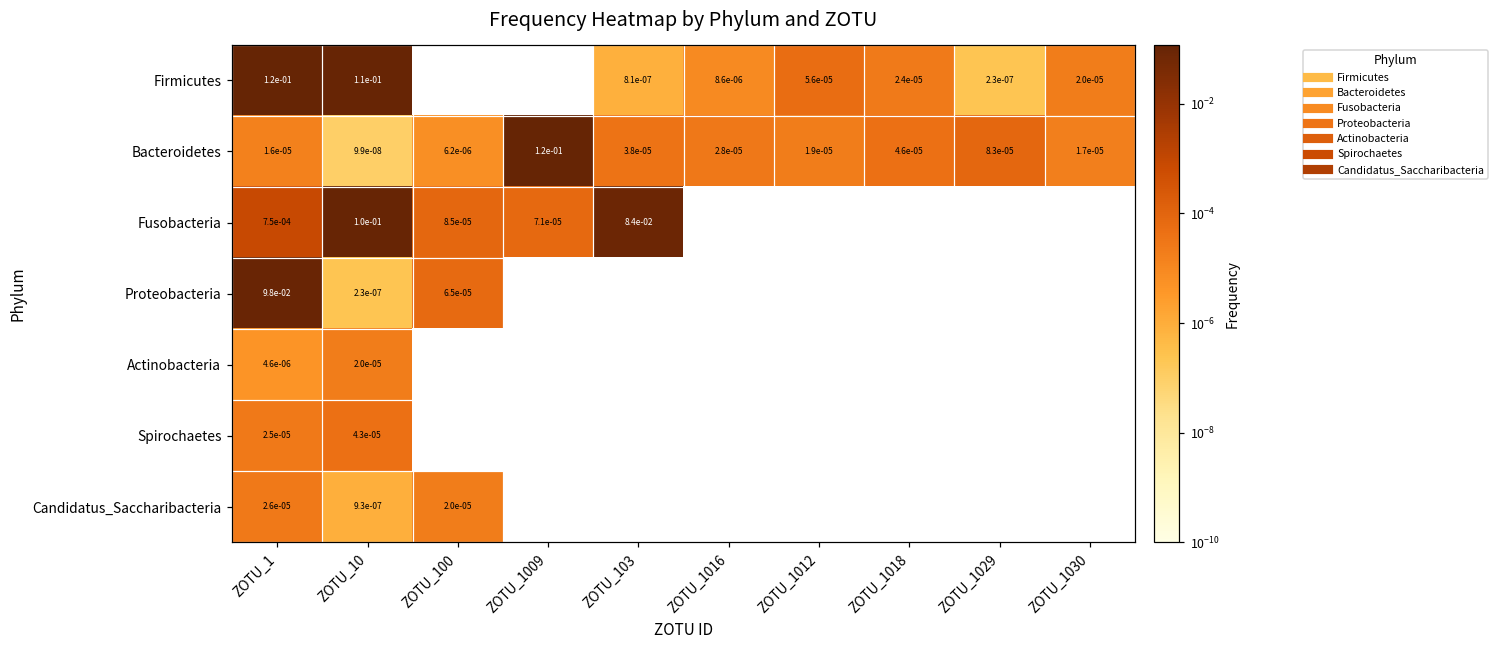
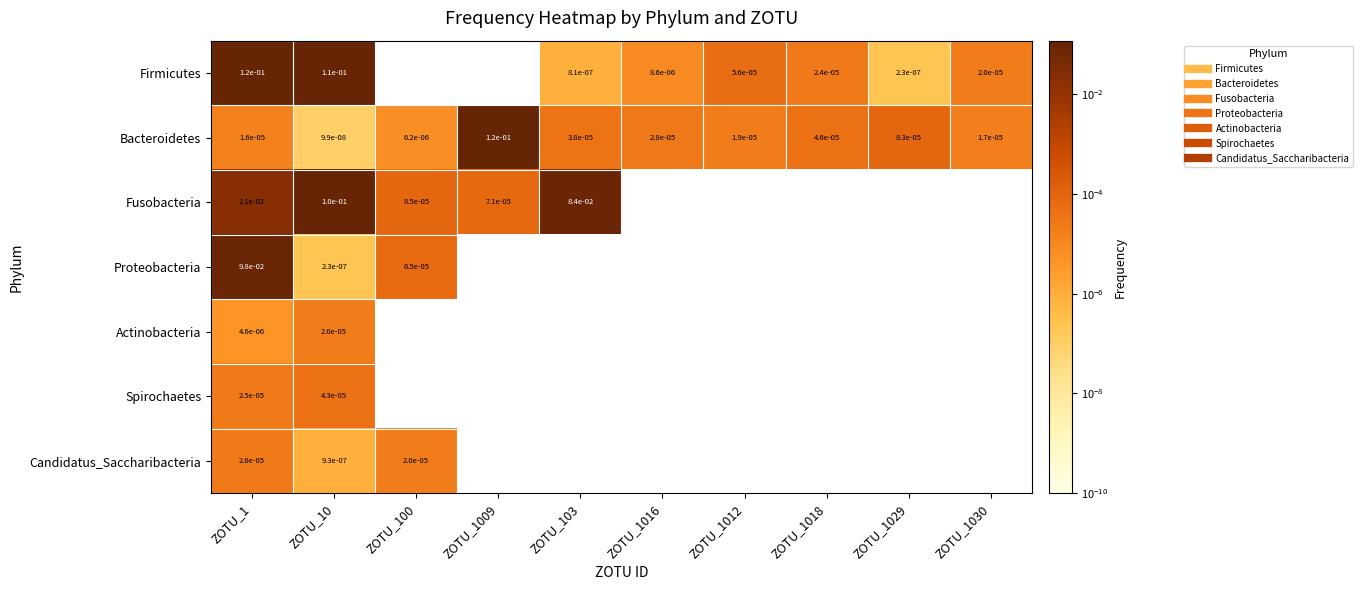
Fusobacteria, ZOTU_1: 7.5e-04 -> 2.1e-02
